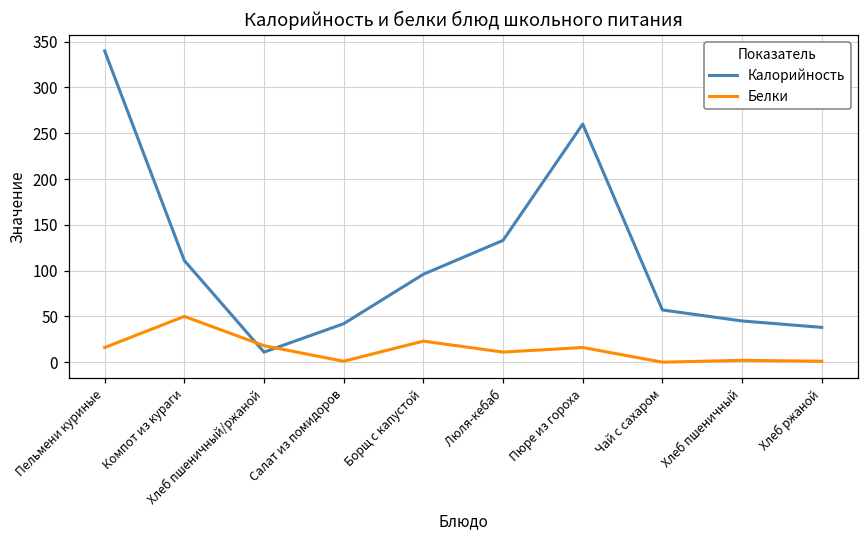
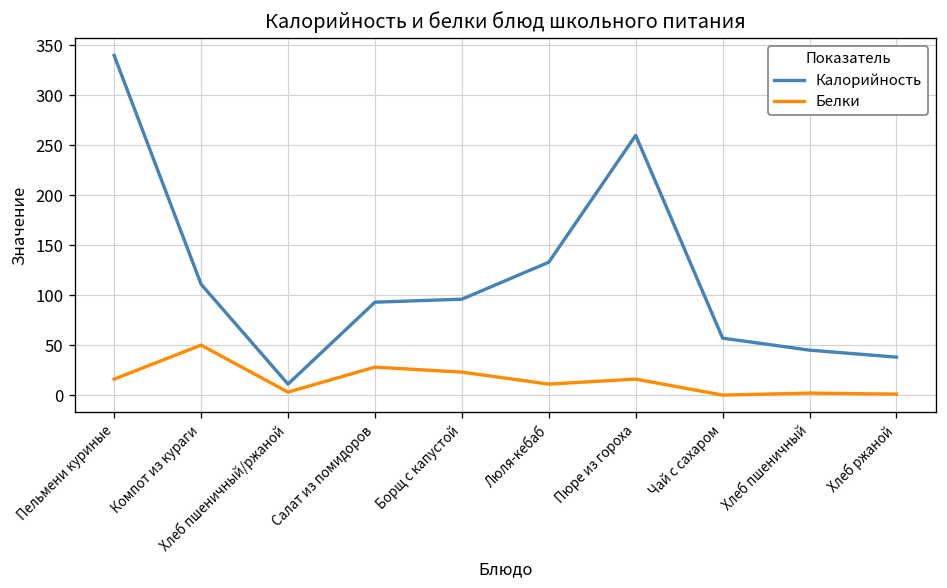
Белки, Хлеб пшеничный/ржаной: 20 -> 0
Калорийность, Салат из помидоров: 40 -> 90
Белки, Салат из помидоров: 0 -> 30
